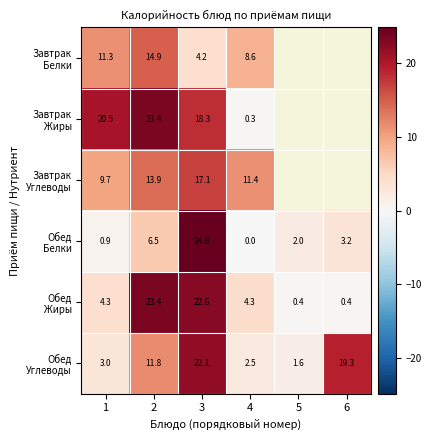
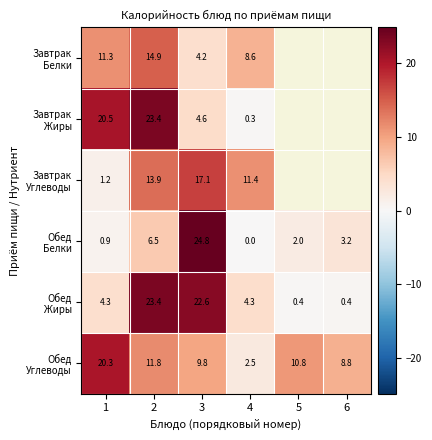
Завтрак Жиры, 3: 18.3 -> 4.6
Завтрак Углеводы, 1: 9.7 -> 1.2
Обед Углеводы, 1: 3.0 -> 20.3
Обед Углеводы, 3: 22.1 -> 9.8
Обед Углеводы, 5: 1.6 -> 10.8
Обед Углеводы, 6: 19.3 -> 8.8
